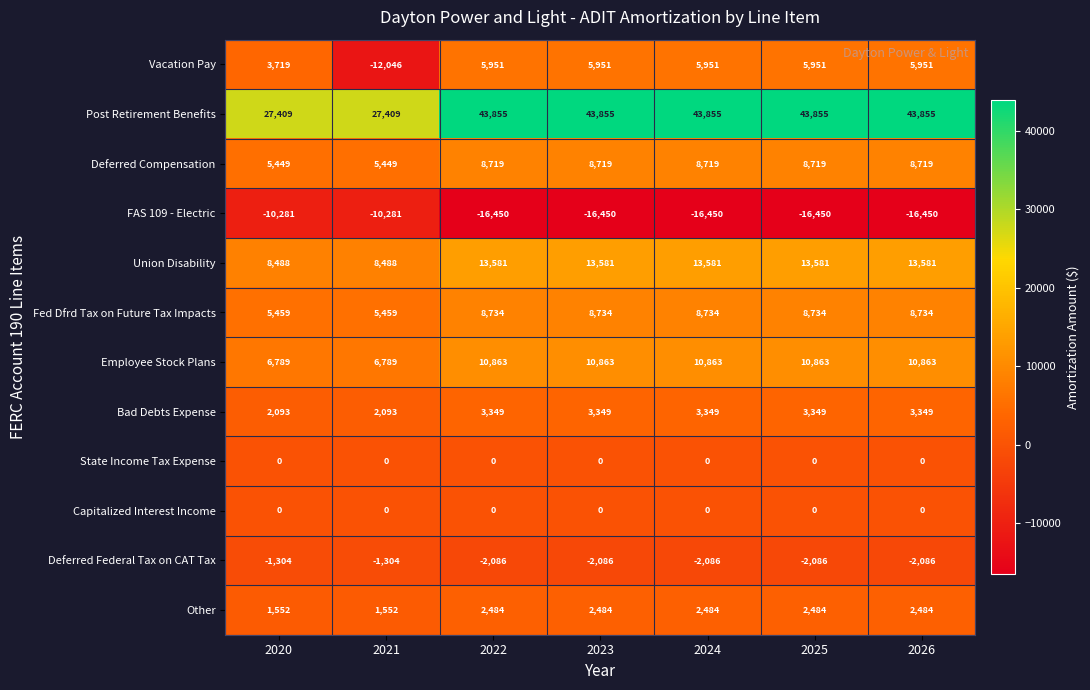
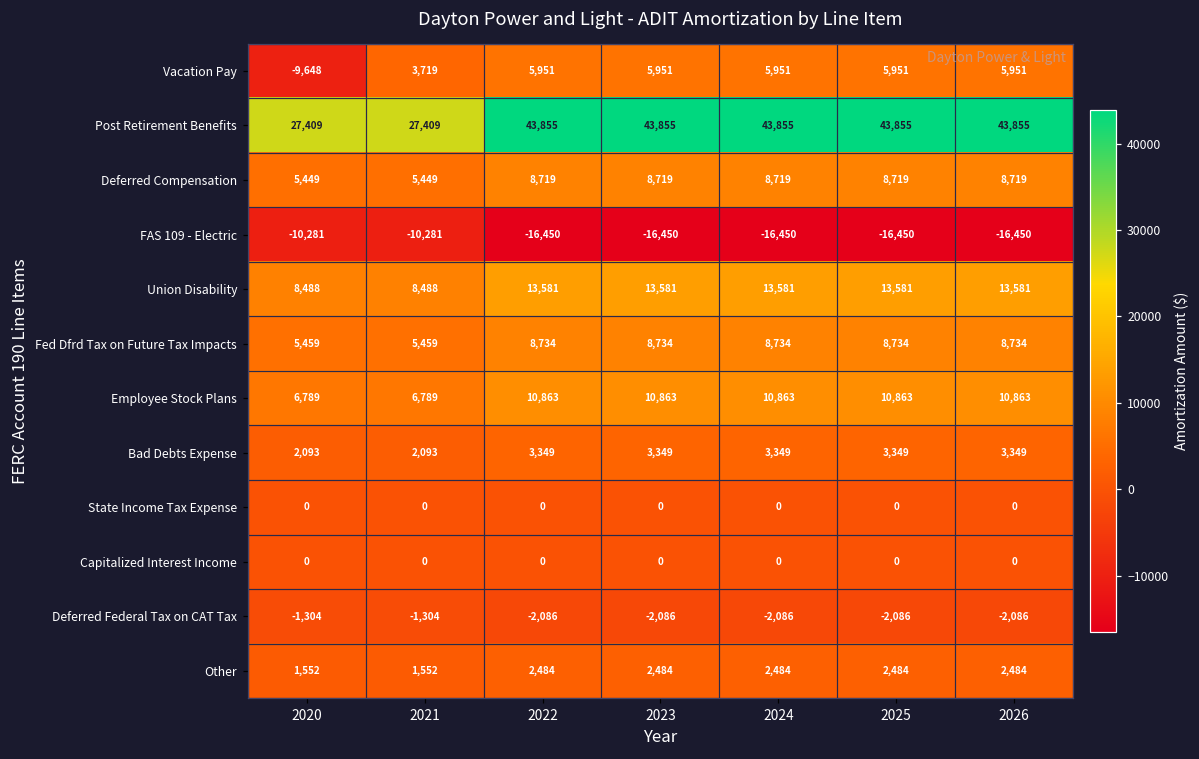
Vacation Pay, 2020: 3,719 -> -9,648
Vacation Pay, 2021: -12,046 -> 3,719
